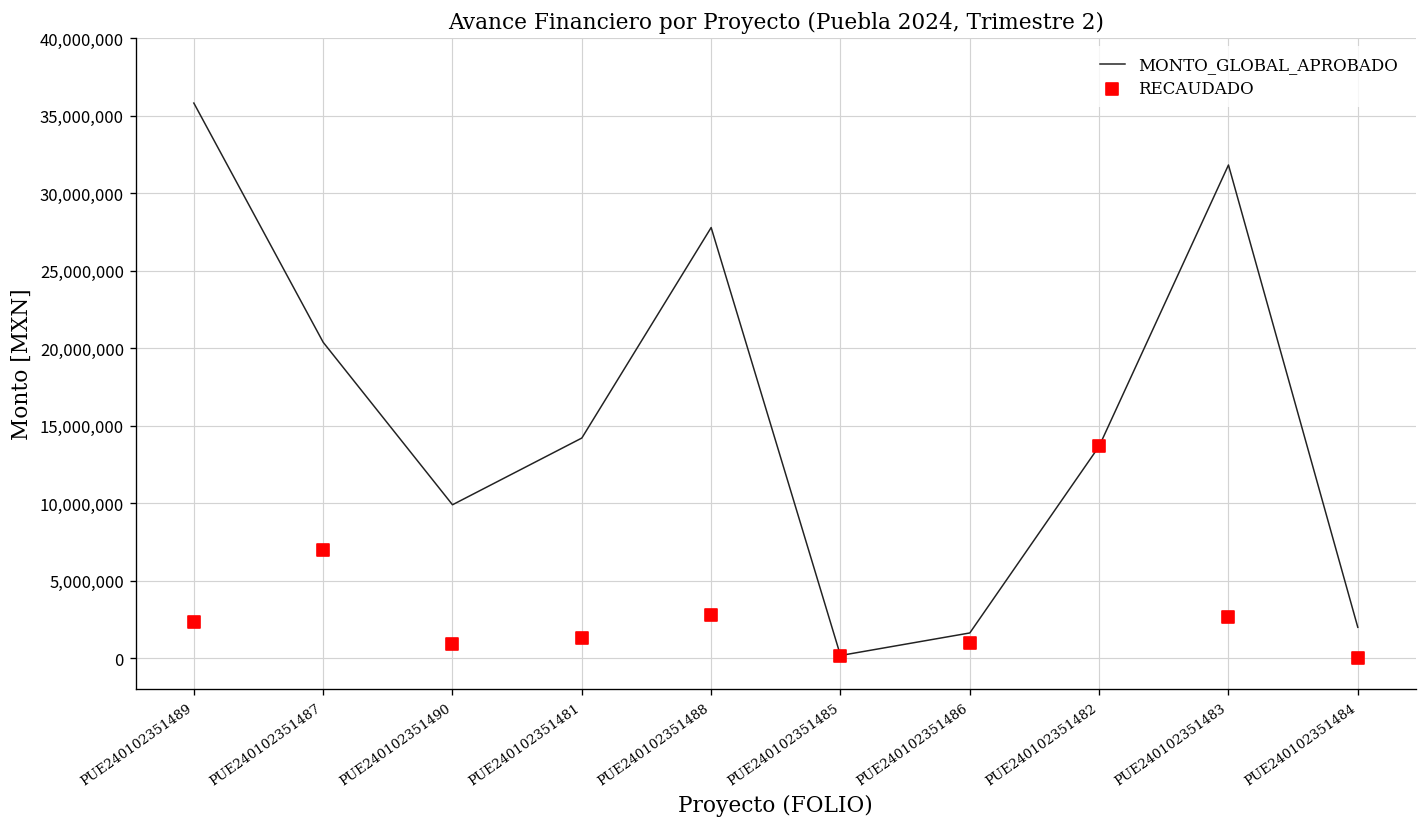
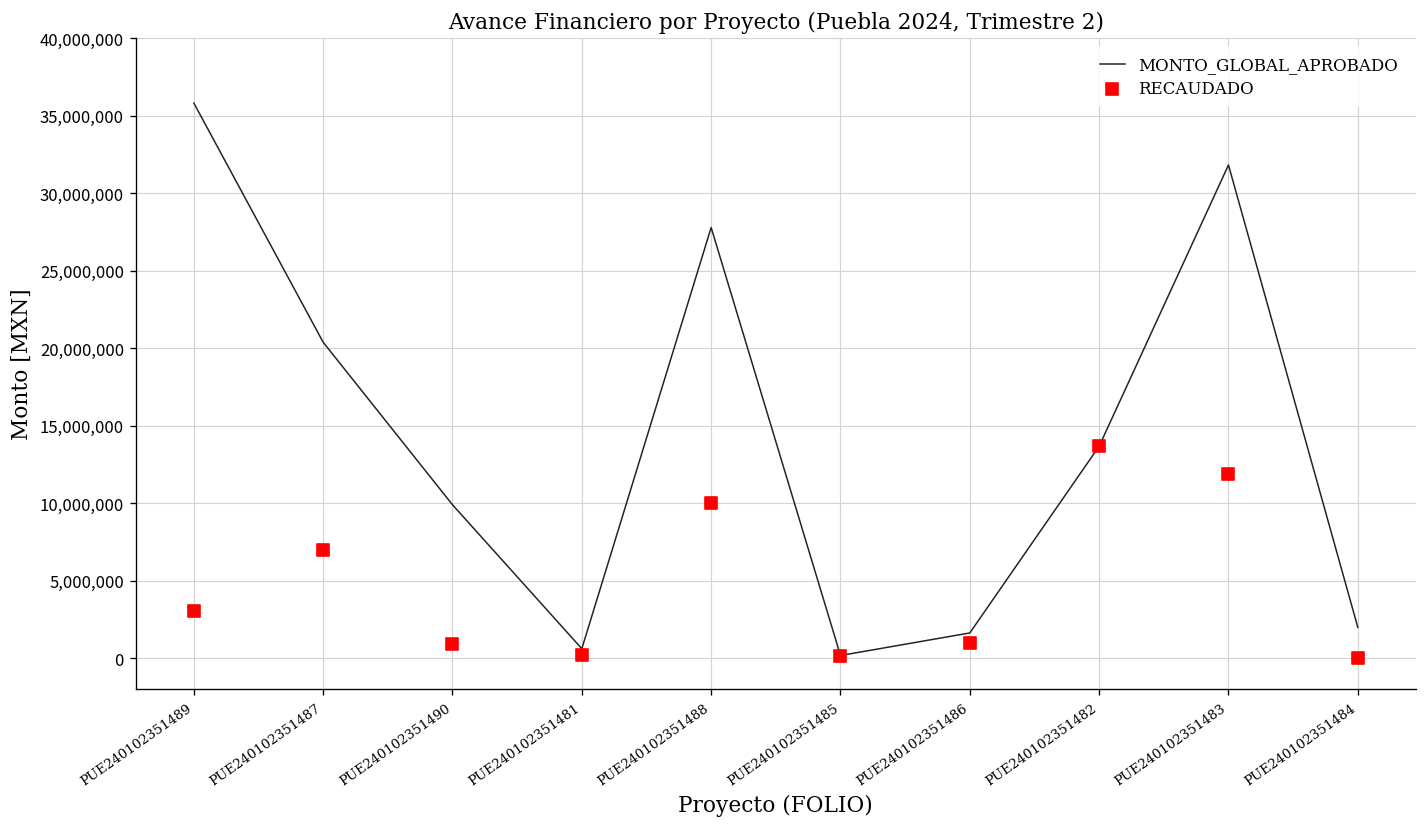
RECAUDADO, PUE240102351489: 2,400,000 -> 3,000,000
MONTO_GLOBAL_APROBADO, PUE240102351481: 14,200,000 -> 600,000
RECAUDADO, PUE240102351481: 1,300,000 -> 200,000
RECAUDADO, PUE240102351488: 2,800,000 -> 10,000,000
RECAUDADO, PUE240102351483: 2,700,000 -> 11,900,000
